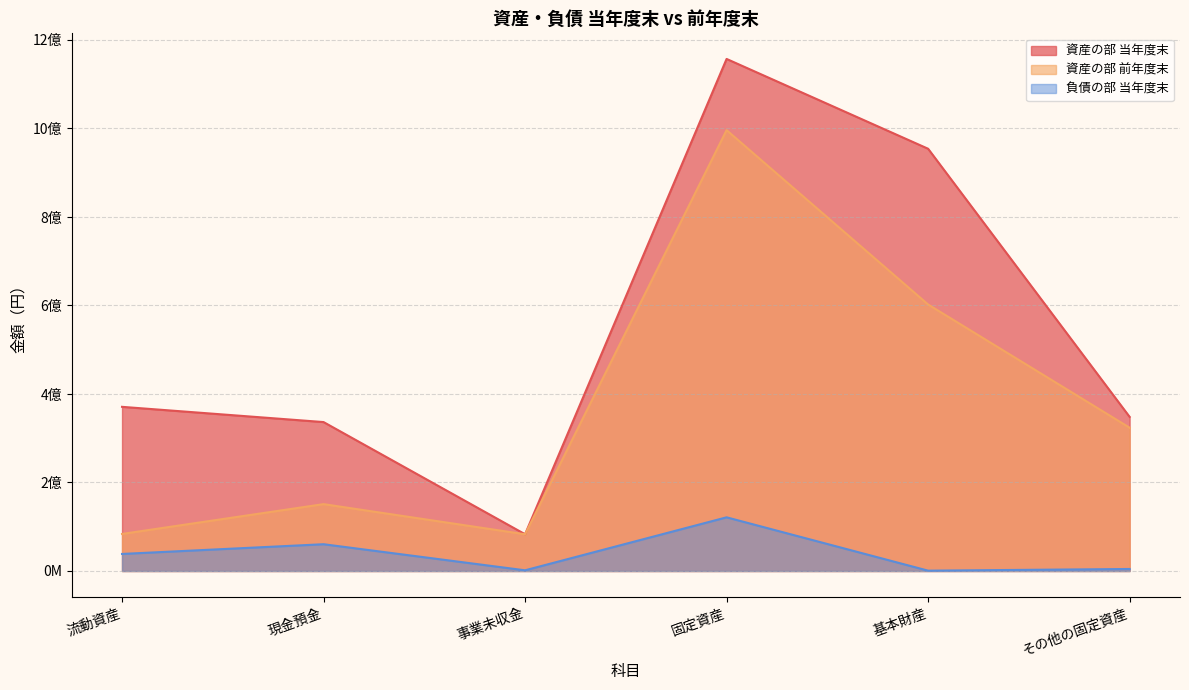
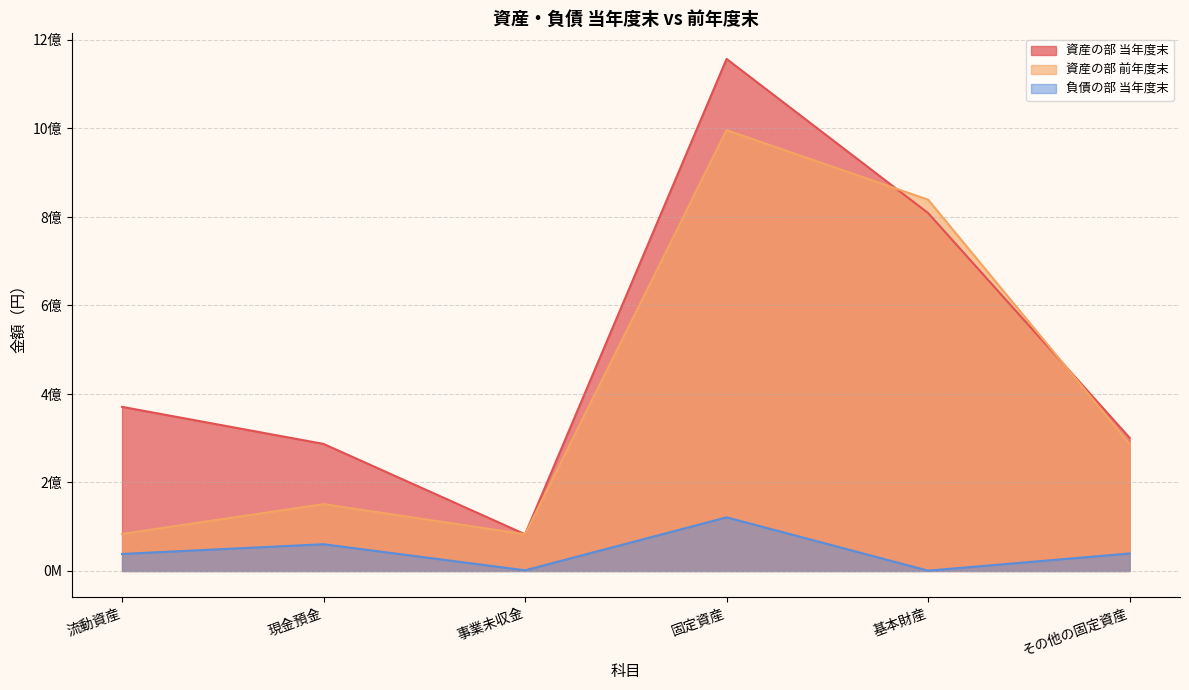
資産の部 当年度末, 現金預金: 3.4億 -> 2.9億
資産の部 当年度末, 基本財産: 9.5億 -> 8.1億
資産の部 前年度末, 基本財産: 6.0億 -> 8.4億
資産の部 当年度末, その他の固定資産: 3.5億 -> 3.0億
資産の部 前年度末, その他の固定資産: 3.2億 -> 2.9億
負債の部 当年度末, その他の固定資産: 0.0億 -> 0.4億
